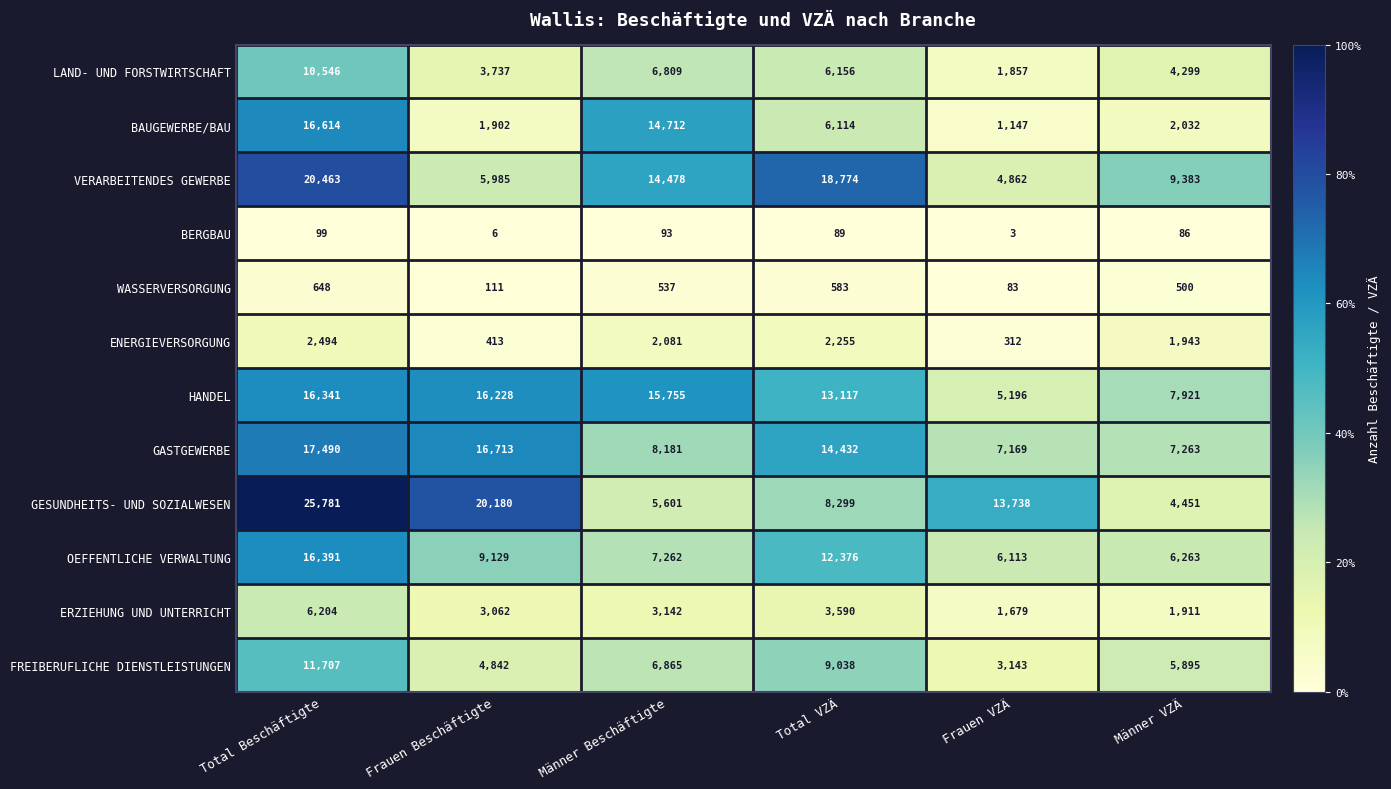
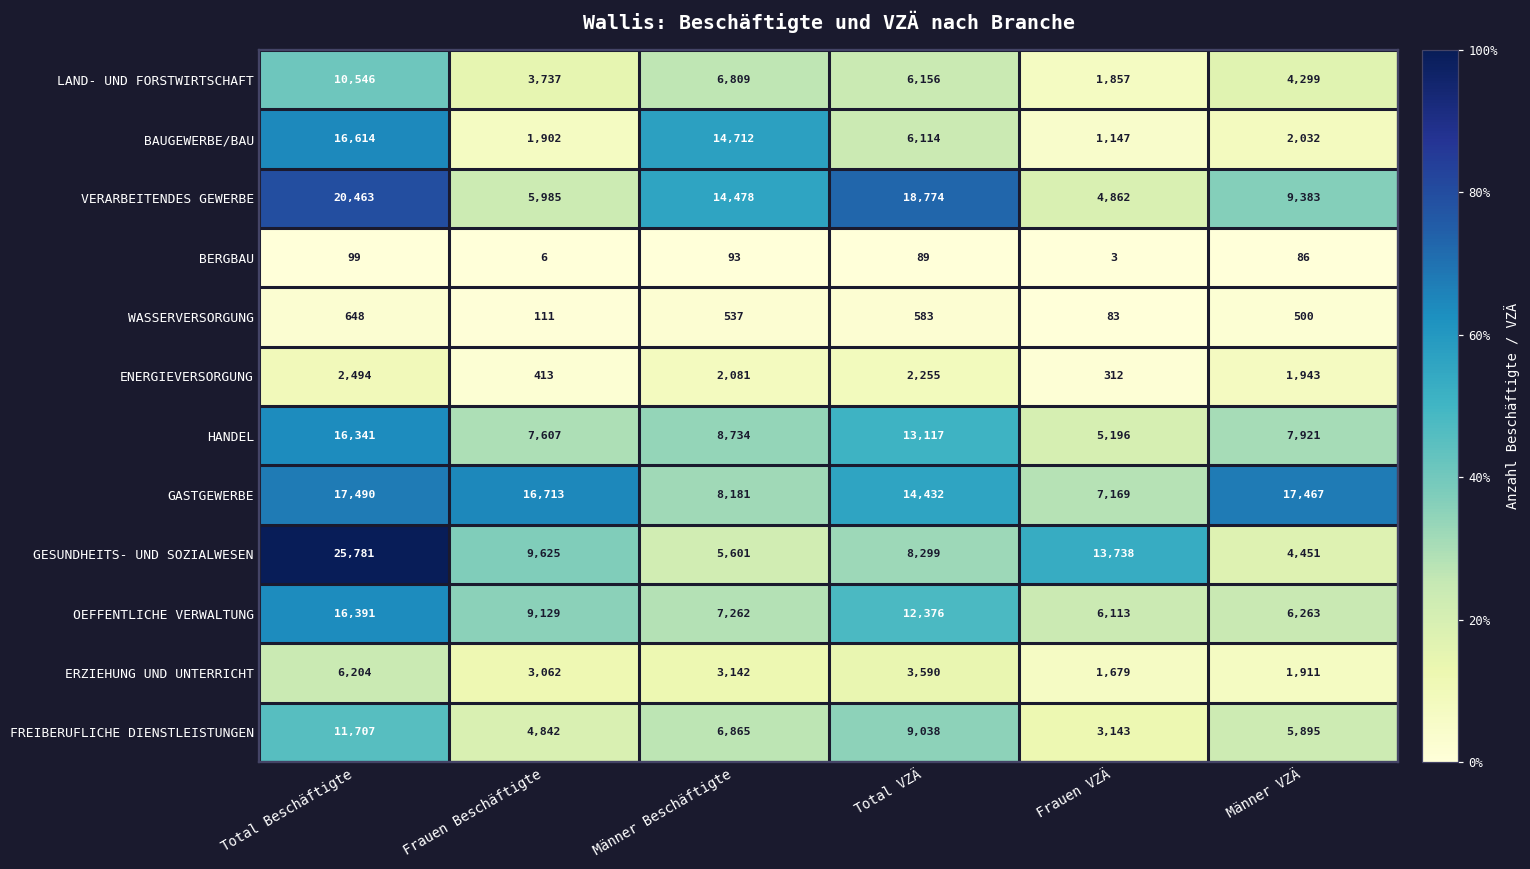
HANDEL, Frauen Beschäftigte: 16,228 -> 7,607
HANDEL, Männer Beschäftigte: 15,755 -> 8,734
GASTGEWERBE, Männer VZÄ: 7,263 -> 17,467
GESUNDHEITS- UND SOZIALWESEN, Frauen Beschäftigte: 20,180 -> 9,625
